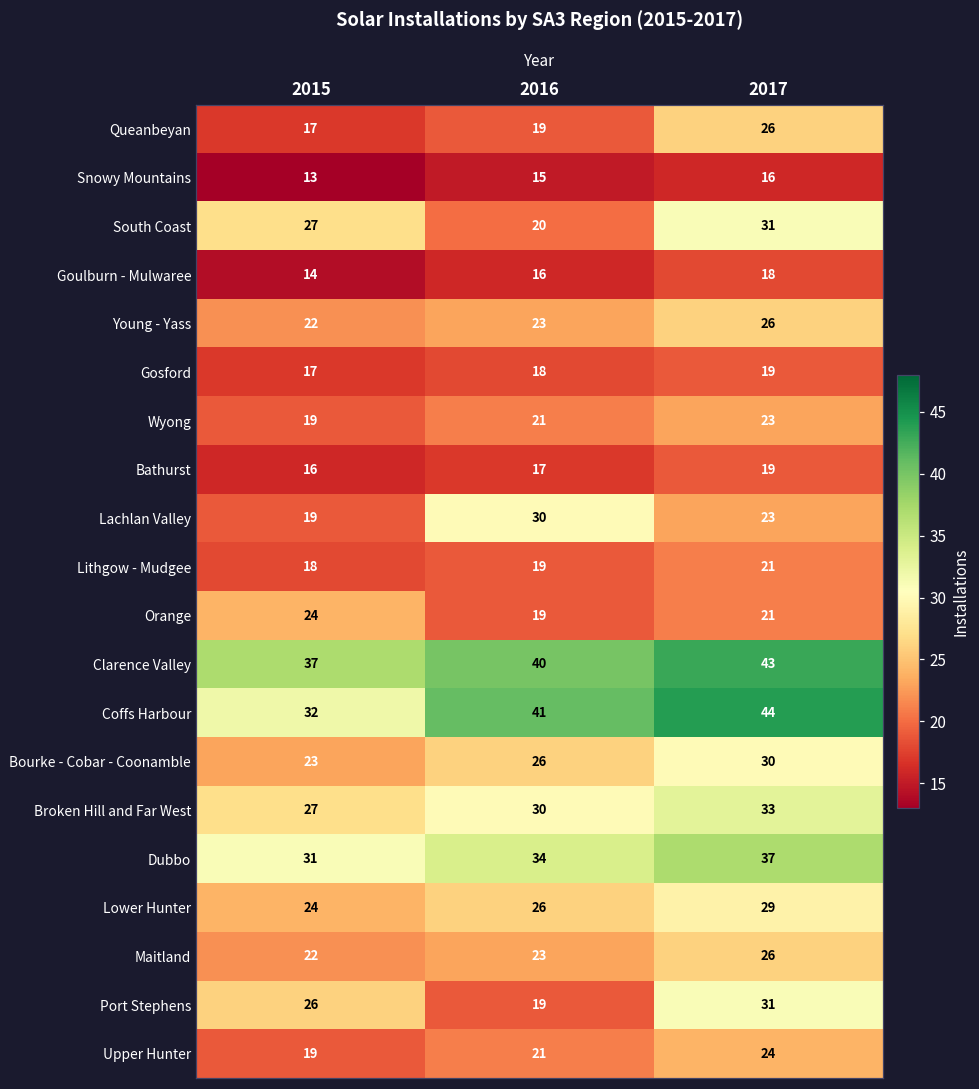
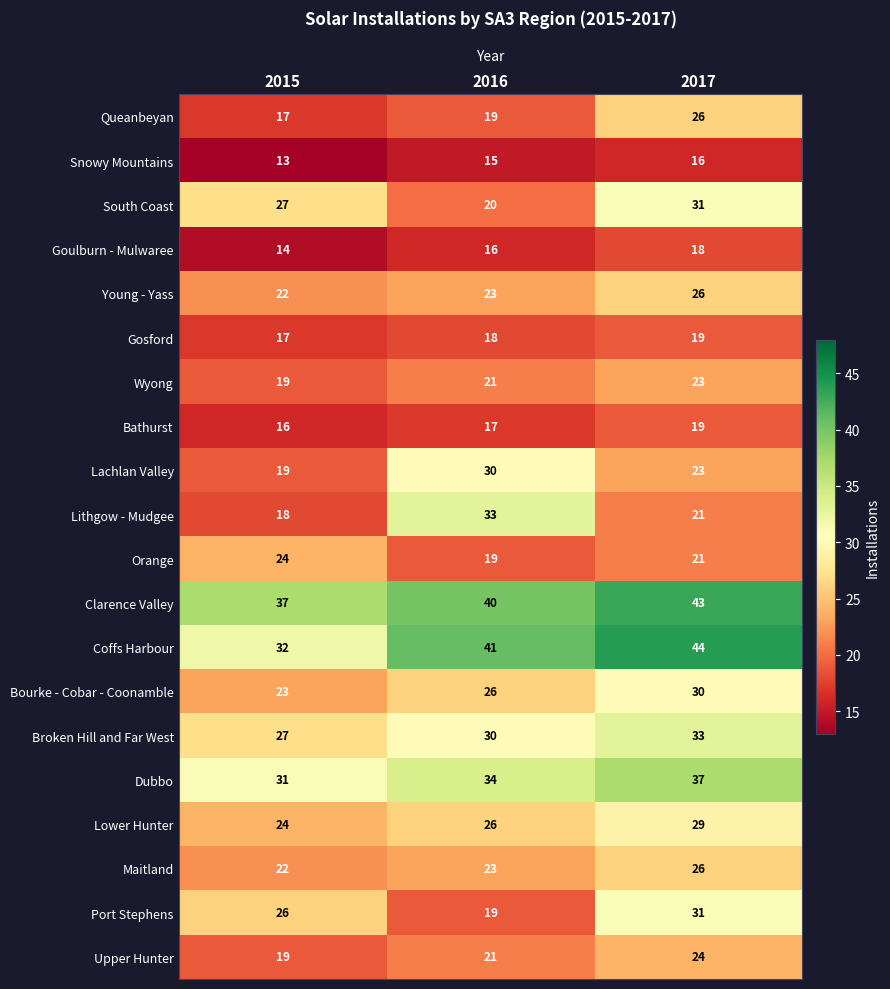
Lithgow - Mudgee, 2016: 19 -> 33
